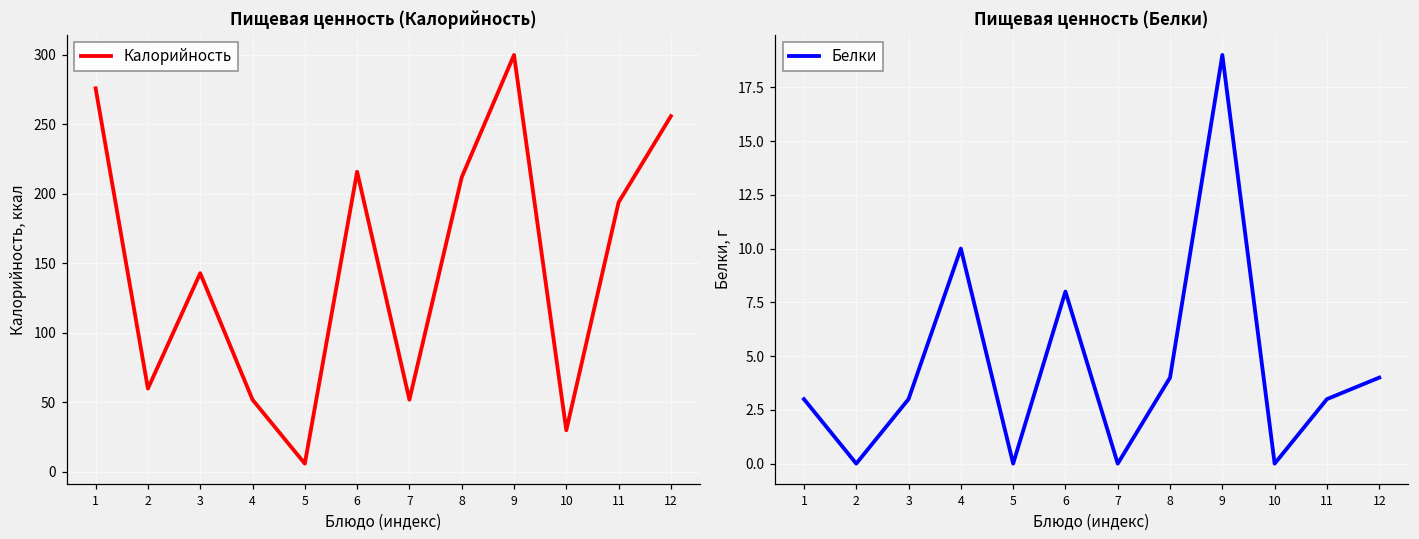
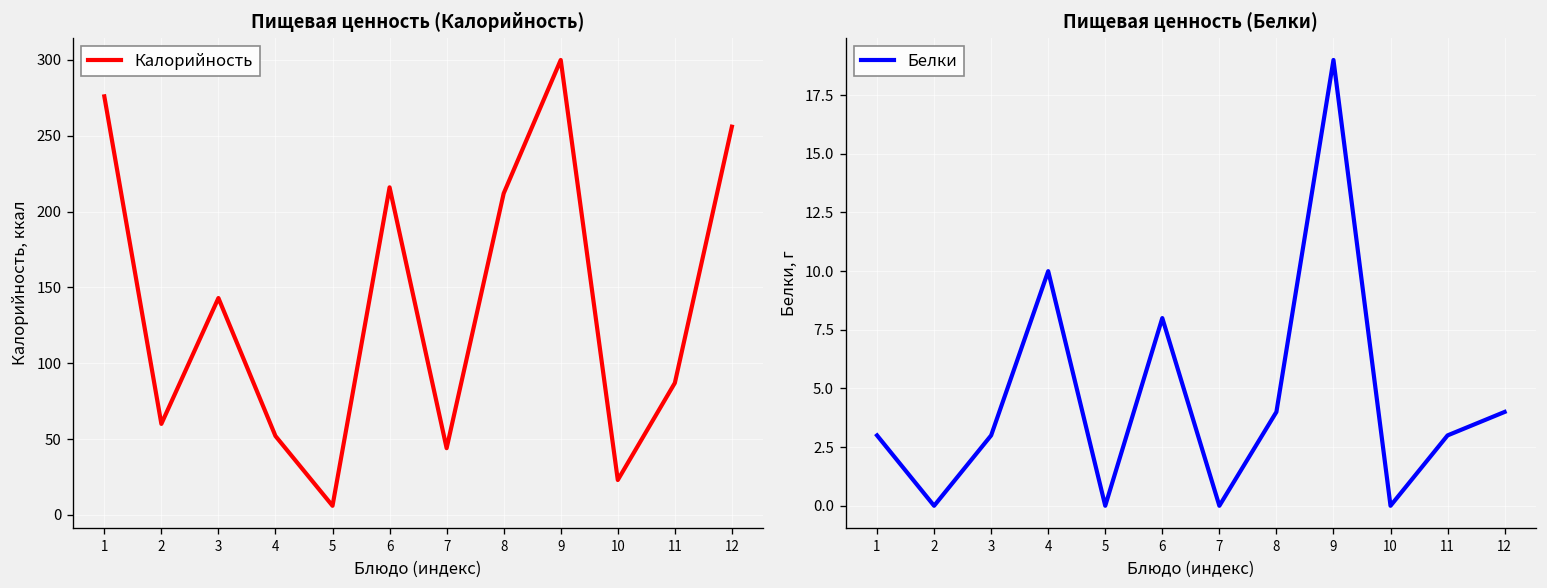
Пищевая ценность (Калорийность), 7: 52 -> 44
Пищевая ценность (Калорийность), 10: 30 -> 23
Пищевая ценность (Калорийность), 11: 194 -> 87
